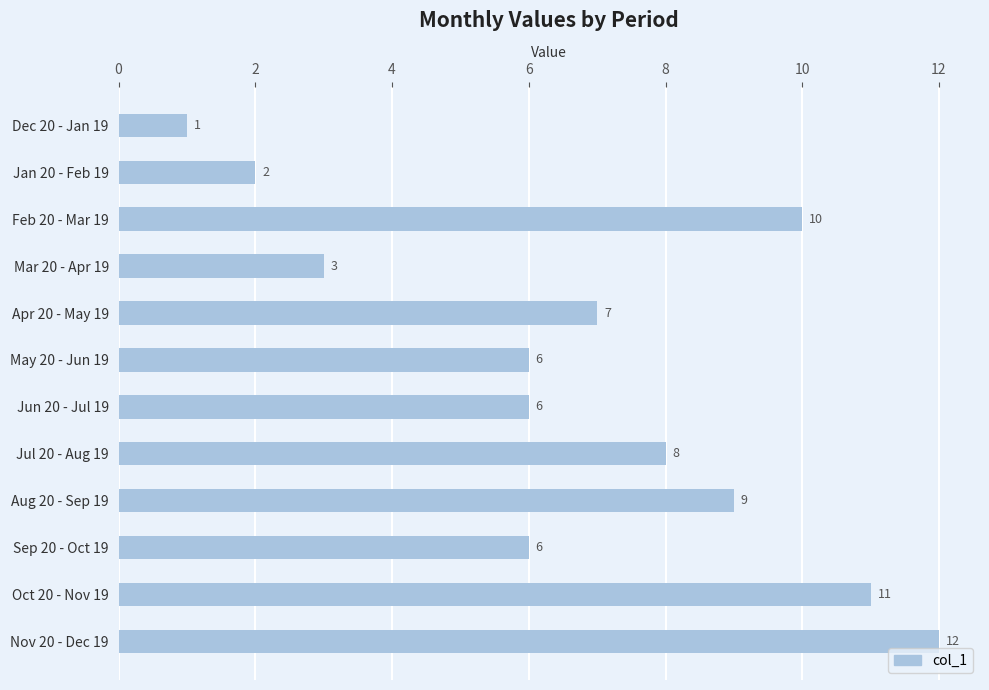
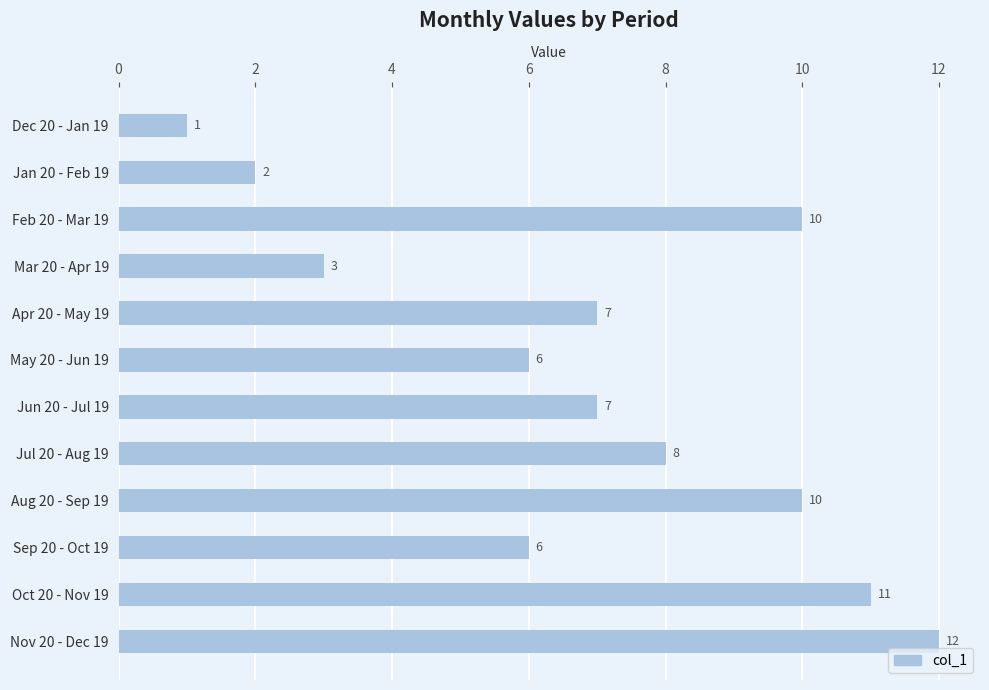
Jun 20 - Jul 19: 6 -> 7
Aug 20 - Sep 19: 9 -> 10
